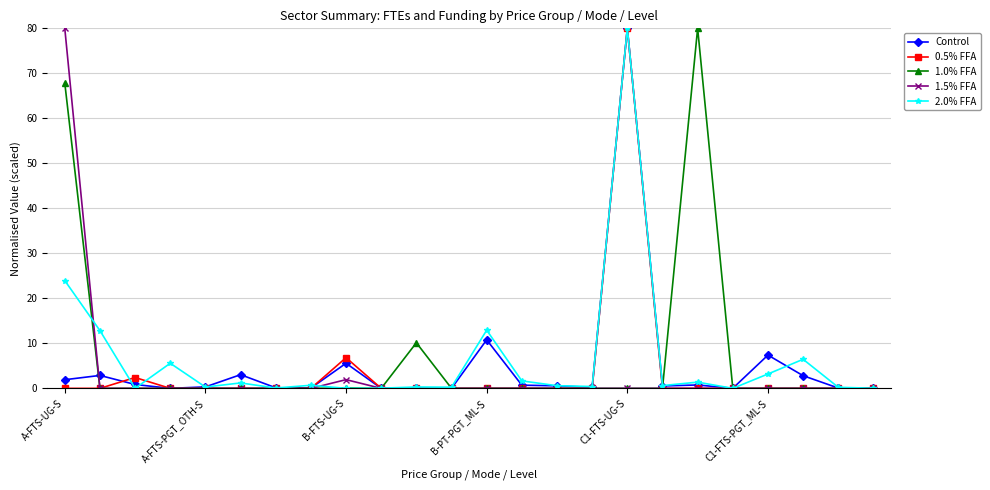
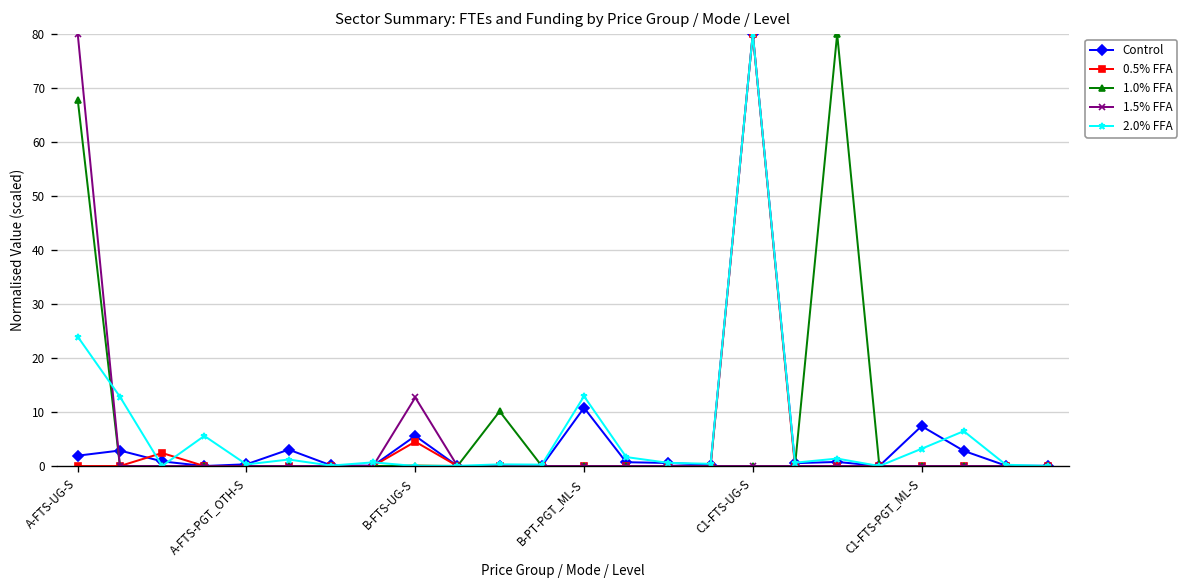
0.5% FFA, B-FTS-UG-S: 7 -> 5
1.5% FFA, B-FTS-UG-S: 2 -> 13
